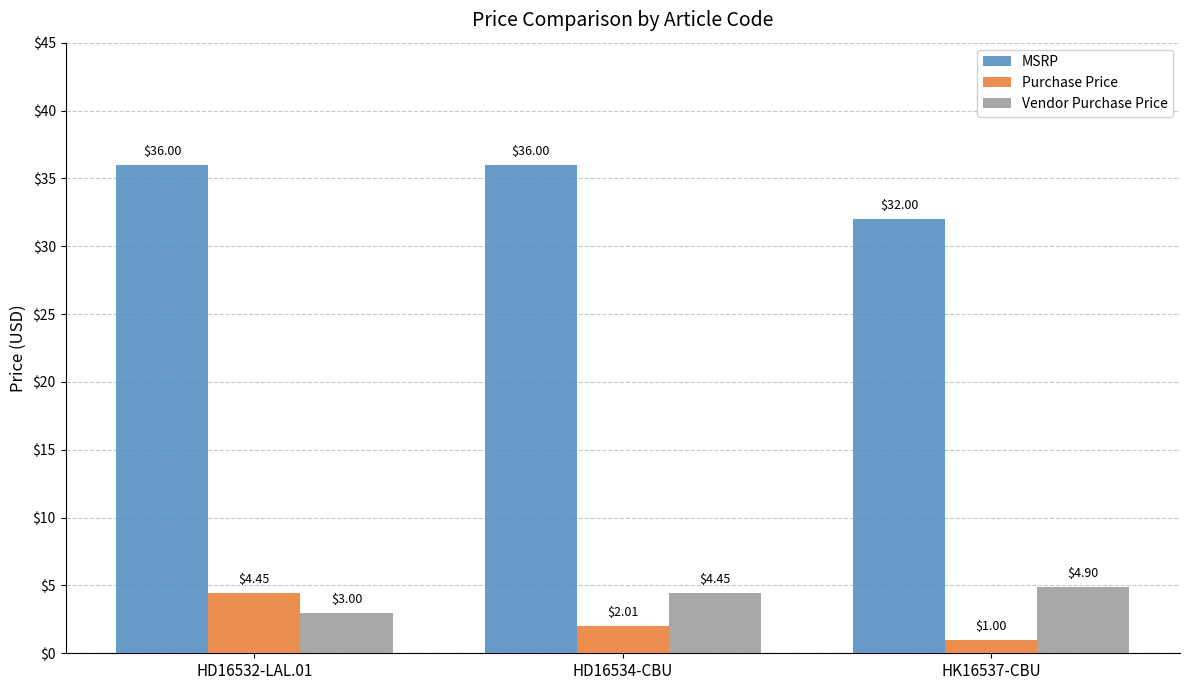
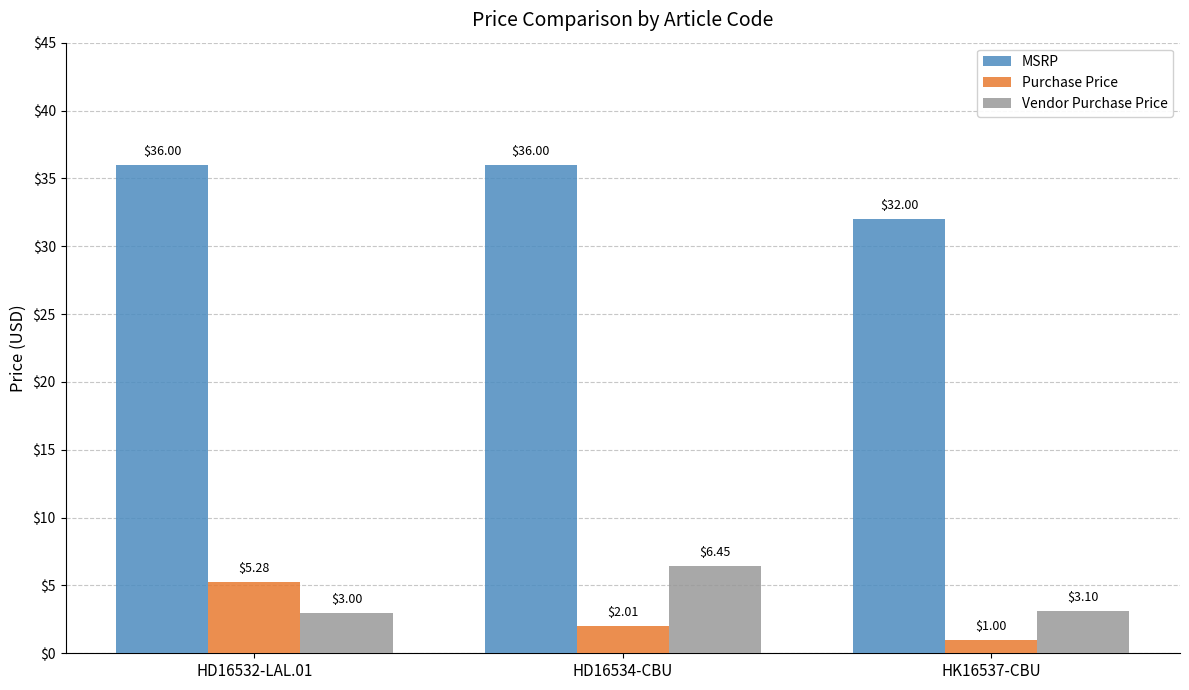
Purchase Price, HD16532-LAL.01: $4.45 -> $5.28
Vendor Purchase Price, HD16534-CBU: $4.45 -> $6.45
Vendor Purchase Price, HK16537-CBU: $4.90 -> $3.10
